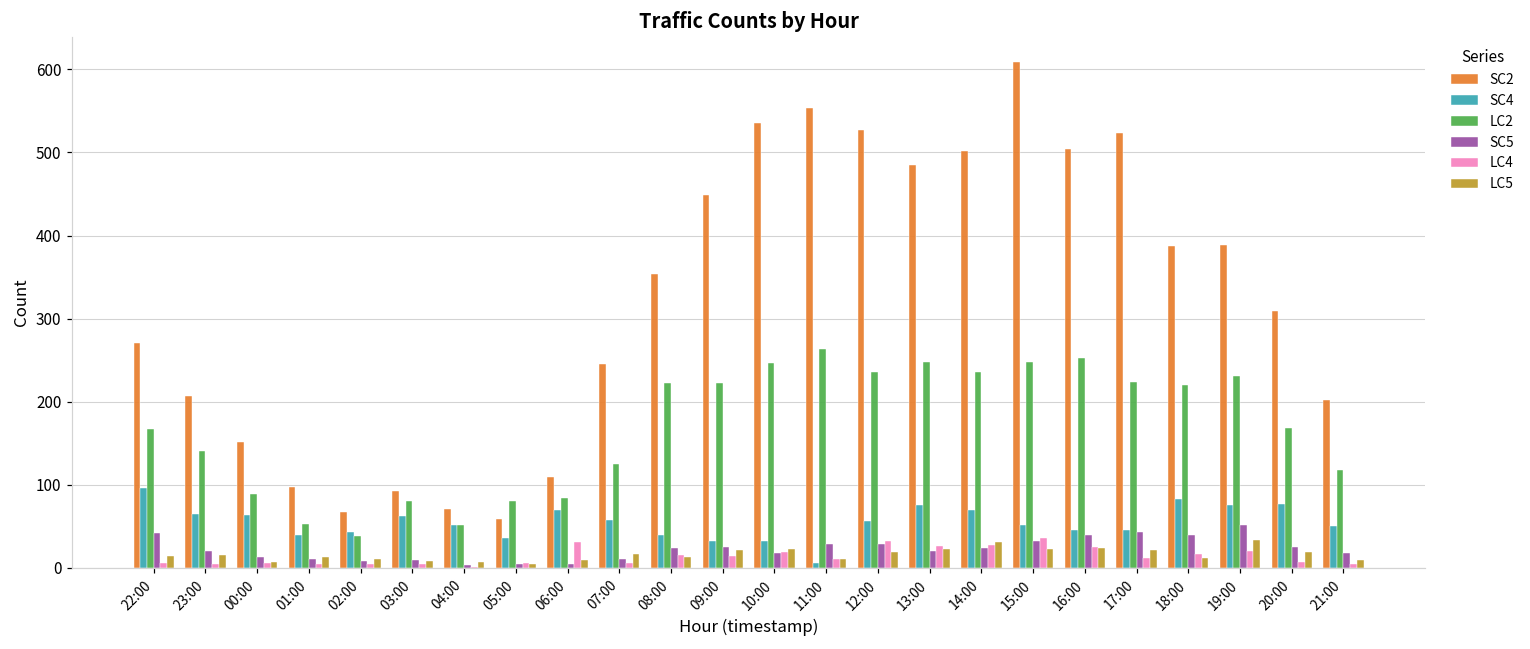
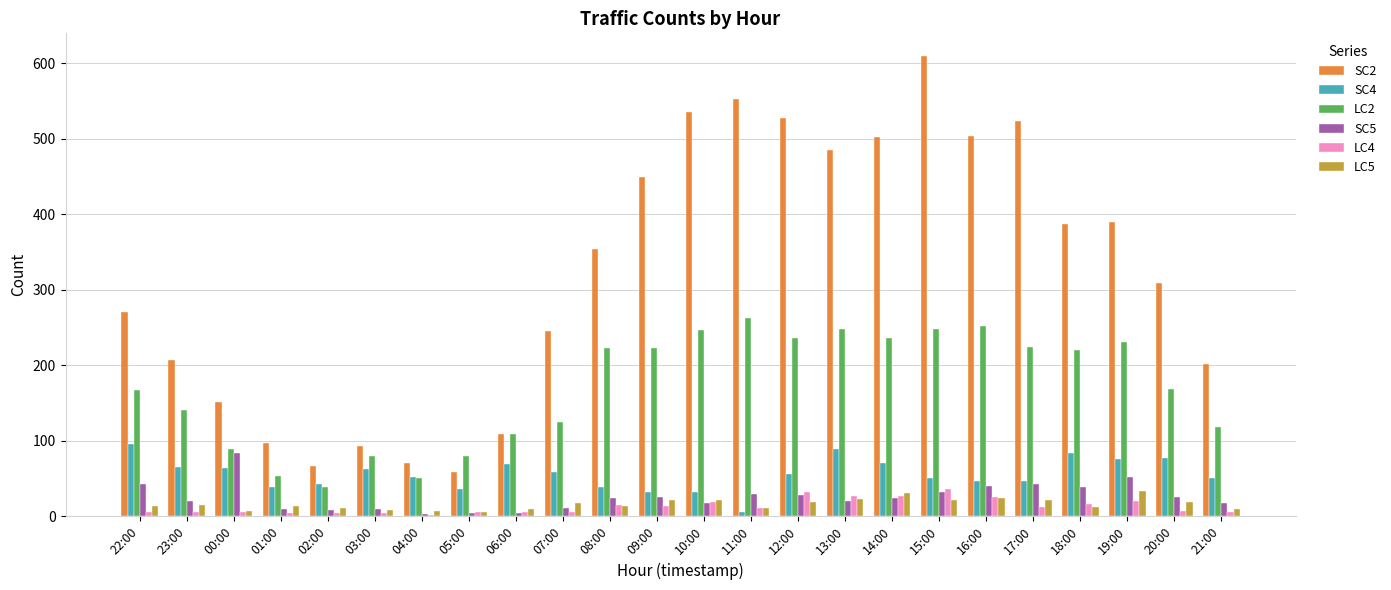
SC5, 00:00: 10 -> 80
LC2, 06:00: 80 -> 110
LC4, 06:00: 30 -> 10
SC4, 13:00: 80 -> 90
